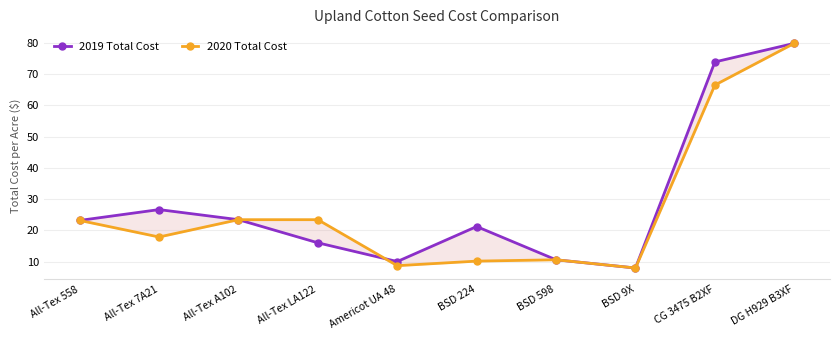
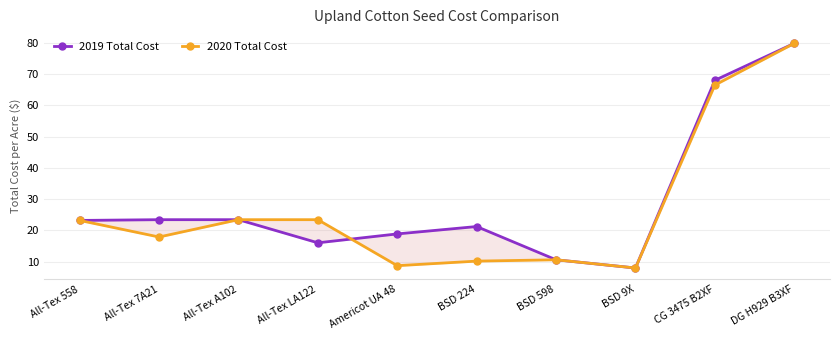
2019 Total Cost, All-Tex 7A21: 27 -> 23
2019 Total Cost, Americot UA 48: 10 -> 19
2019 Total Cost, CG 3475 B2XF: 74 -> 68
